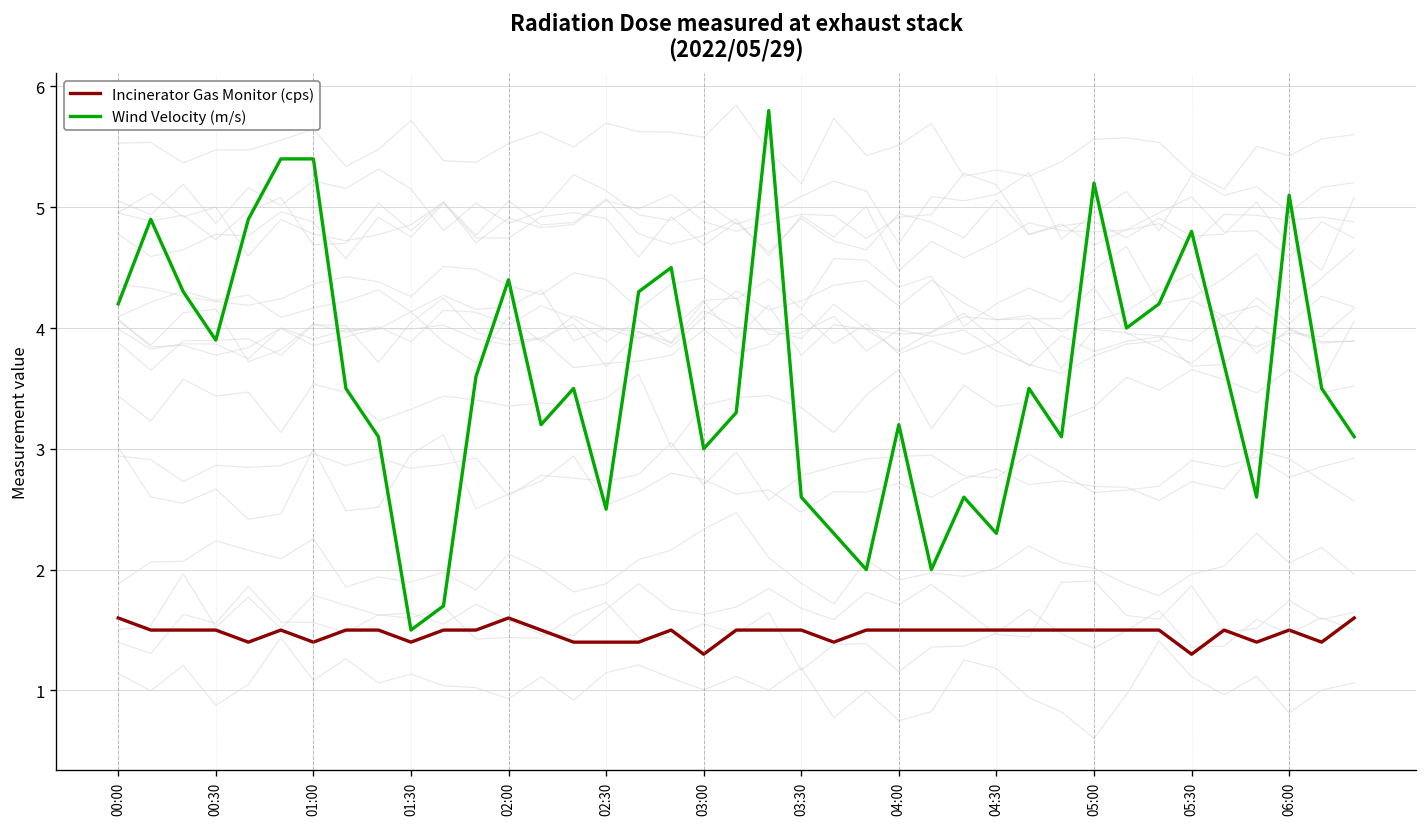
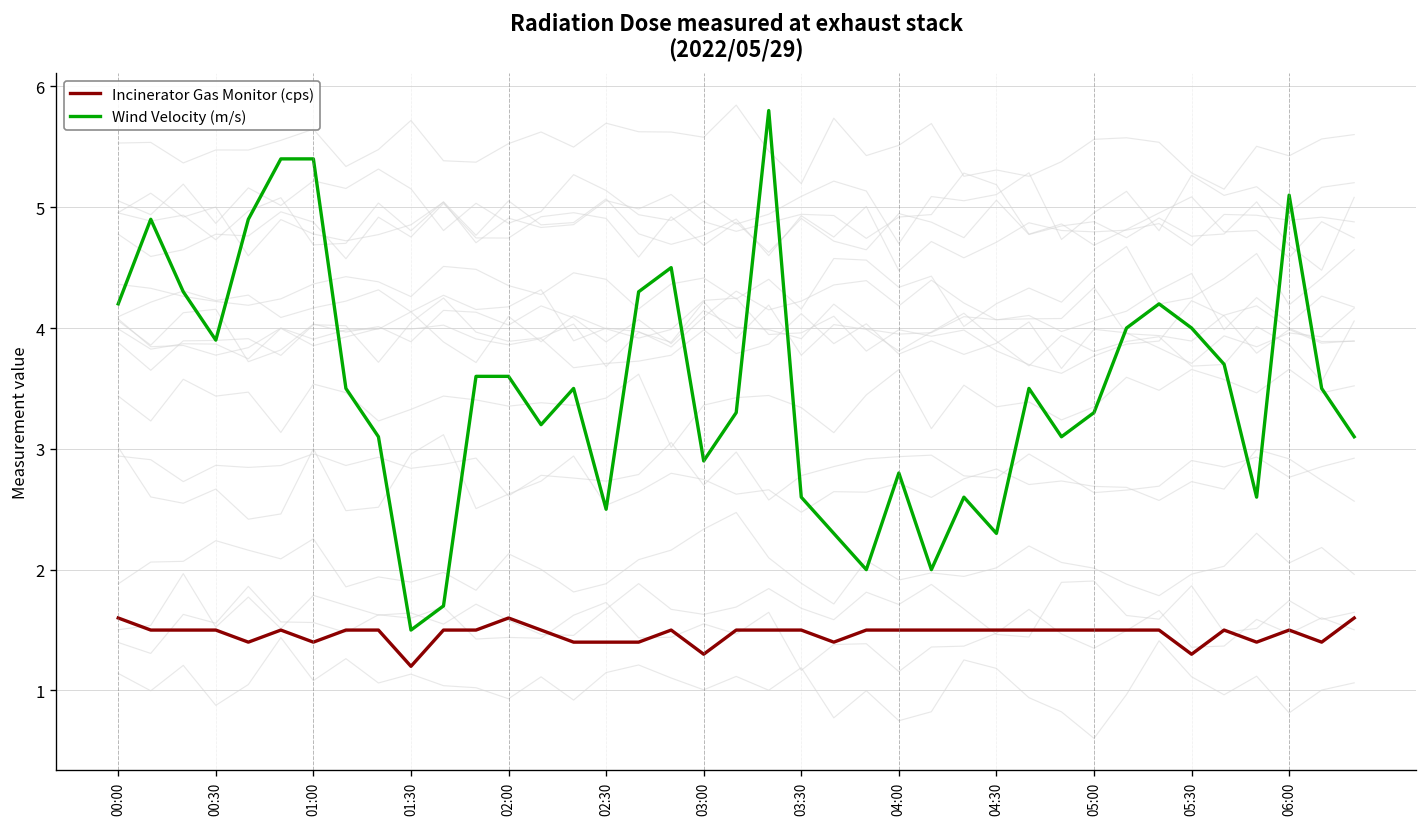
Incinerator Gas Monitor (cps), 01:30: 1.4 -> 1.2
Wind Velocity (m/s), 02:00: 4.4 -> 3.6
Wind Velocity (m/s), 03:00: 3.0 -> 2.9
Wind Velocity (m/s), 04:00: 3.2 -> 2.8
Wind Velocity (m/s), 05:00: 5.2 -> 3.3
Wind Velocity (m/s), 05:30: 4.8 -> 4.0
